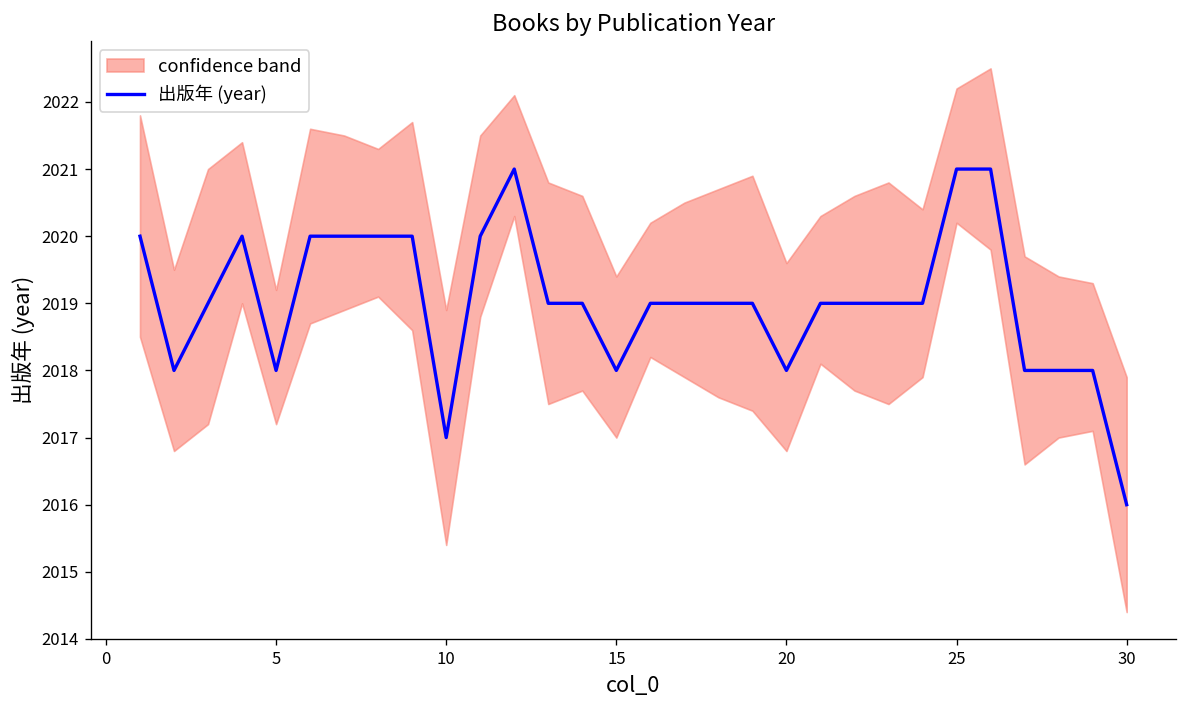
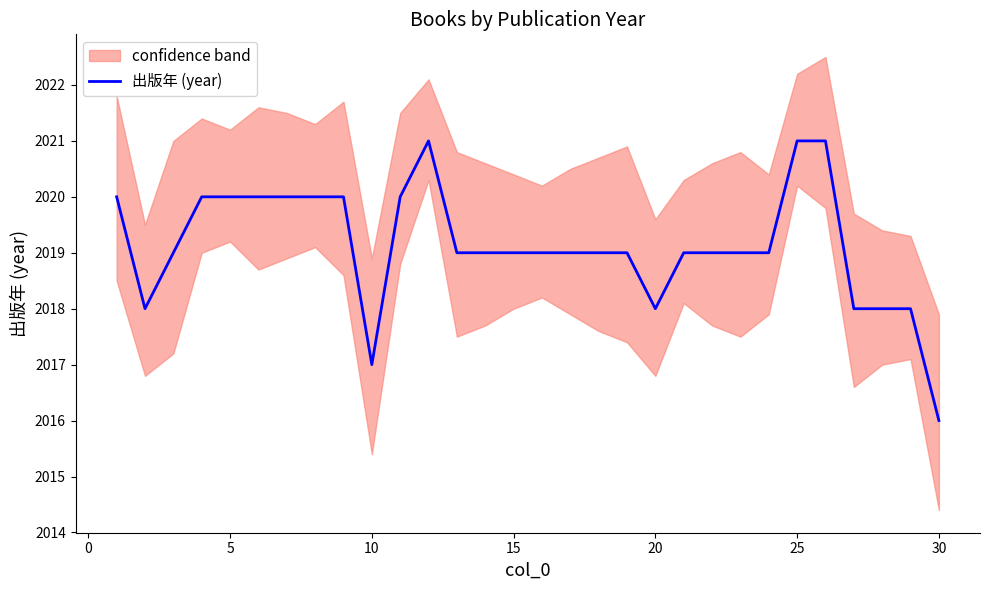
出版年 (year), 5: 2018 -> 2020
出版年 (year), 15: 2018 -> 2019
